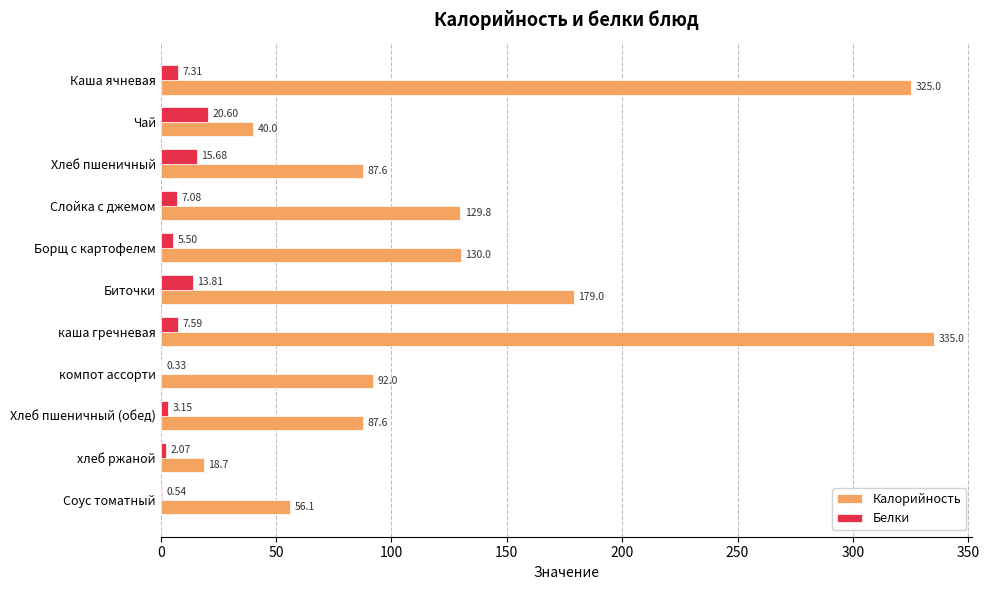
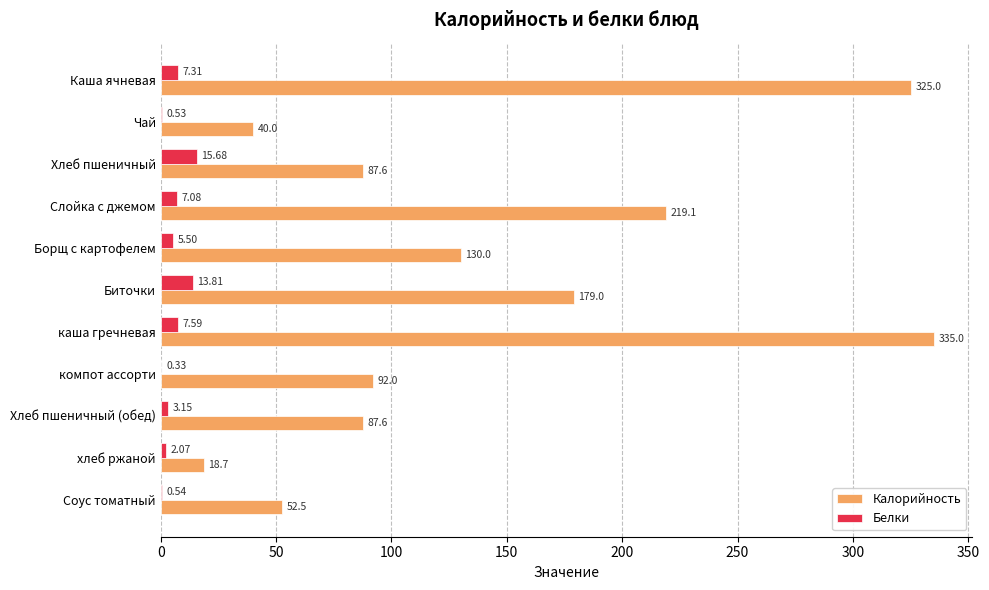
Белки, Чай: 20.60 -> 0.53
Калорийность, Слойка с джемом: 129.8 -> 219.1
Калорийность, Соус томатный: 56.1 -> 52.5
